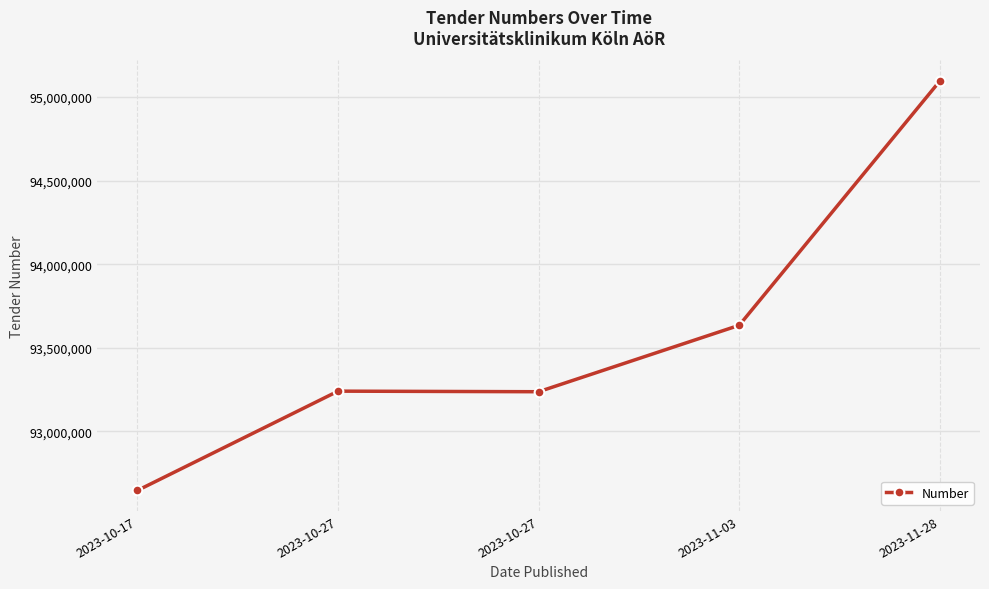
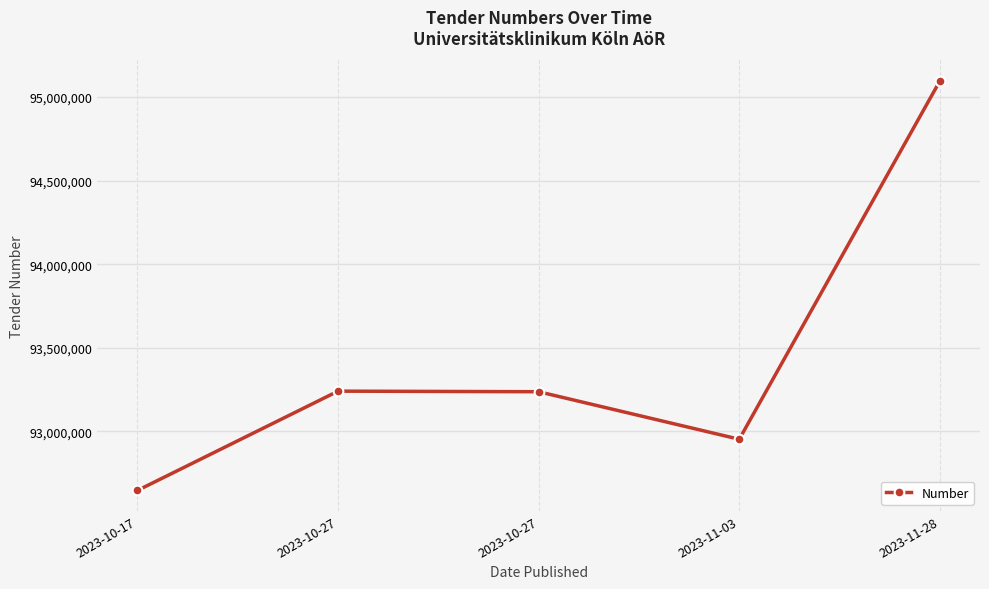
2023-11-03: 93,630,000 -> 92,950,000
